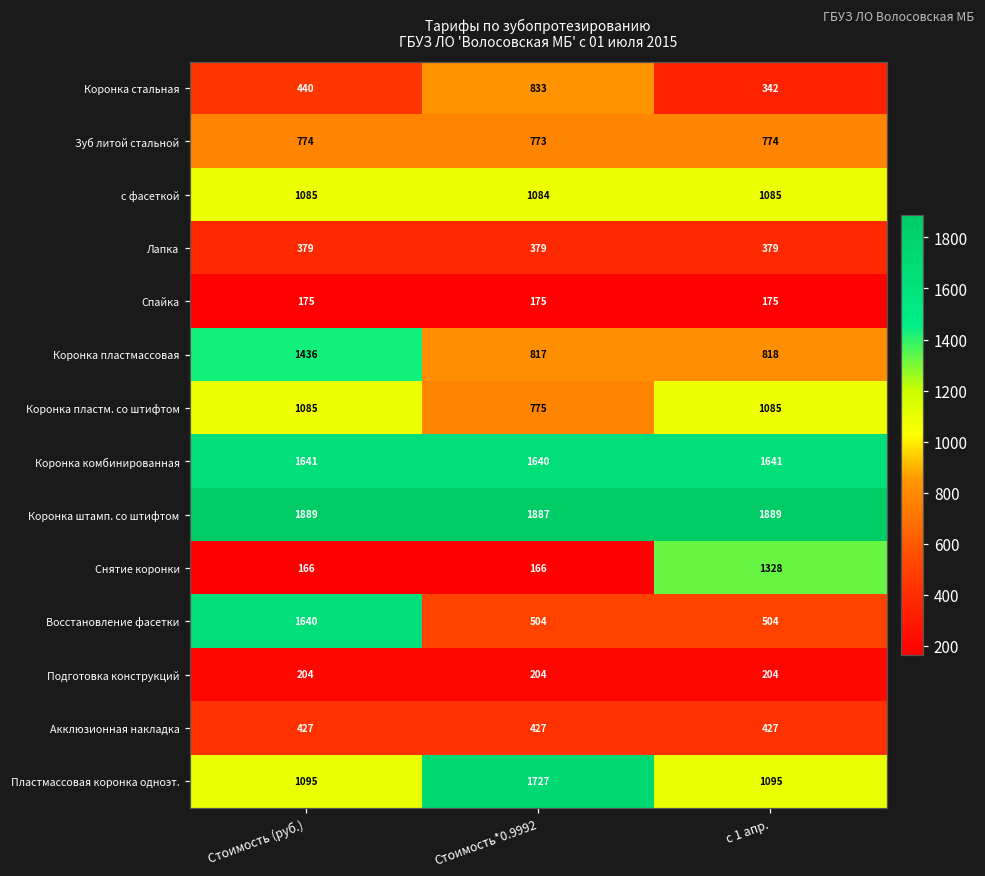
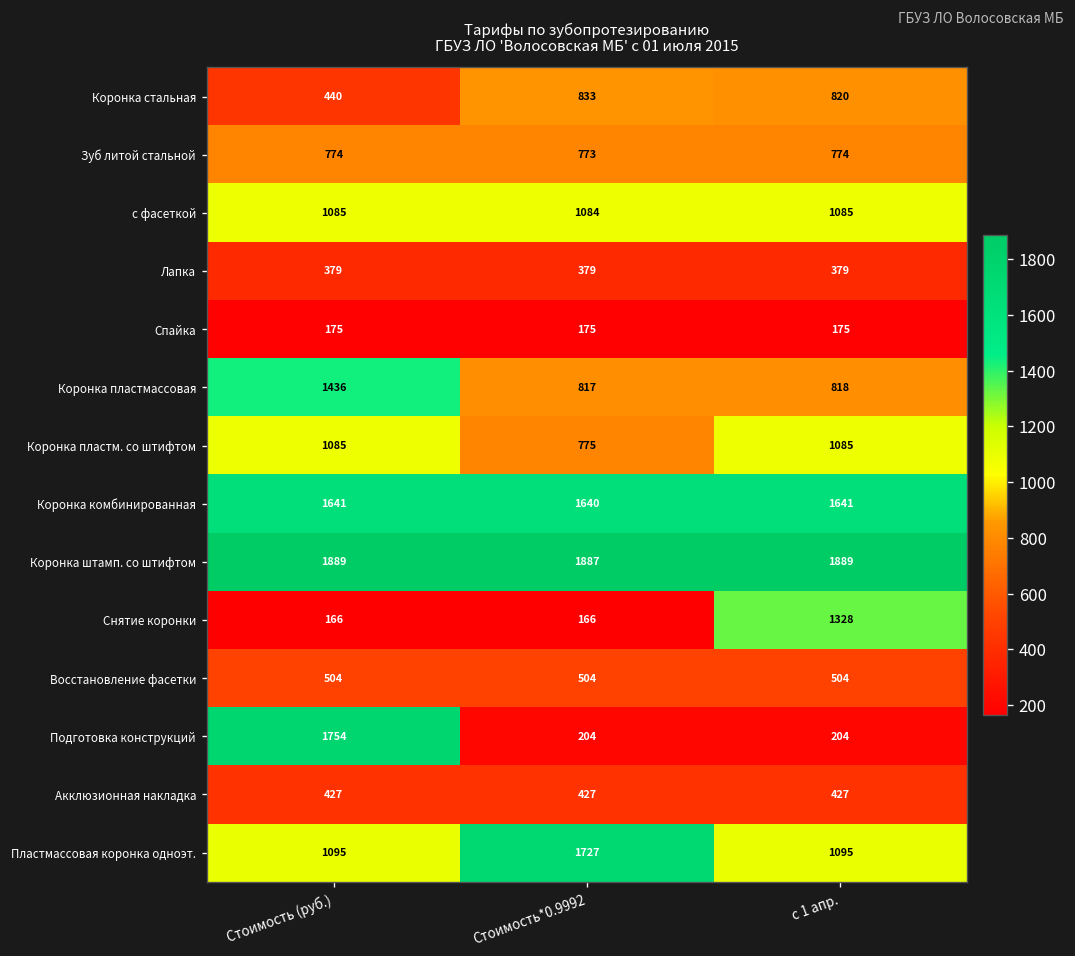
Коронка стальная, с 1 апр.: 342 -> 820
Восстановление фасетки, Стоимость (руб.): 1640 -> 504
Подготовка конструкций, Стоимость (руб.): 204 -> 1754
